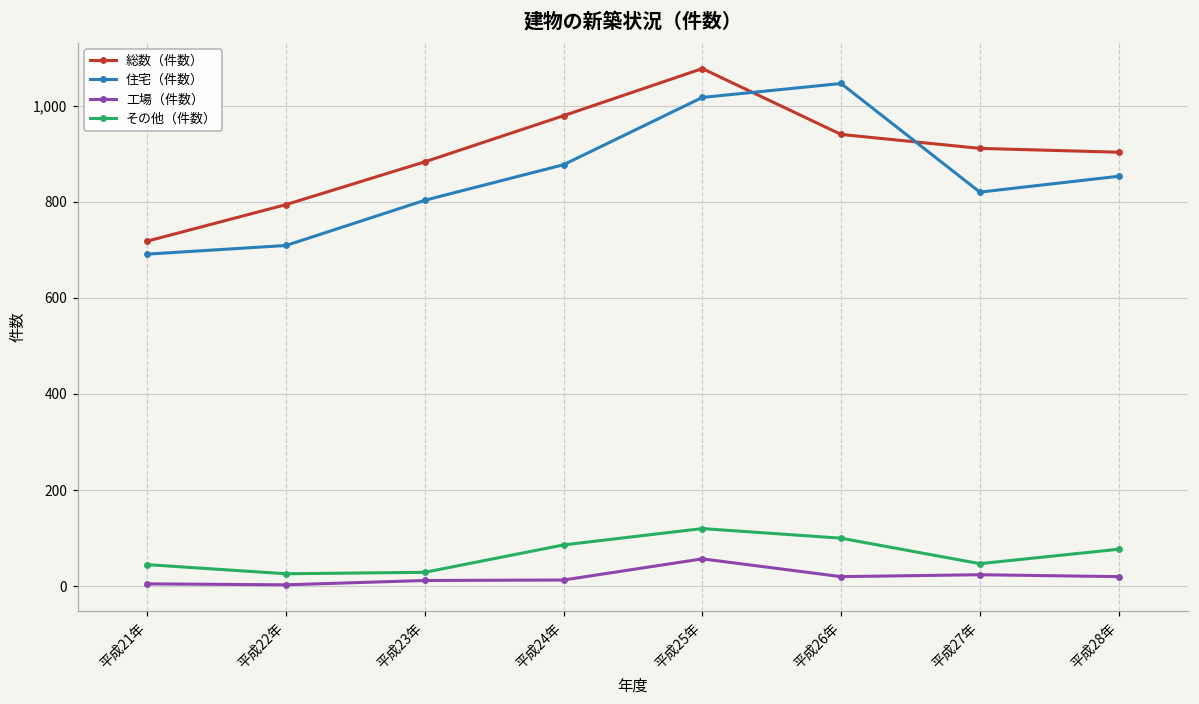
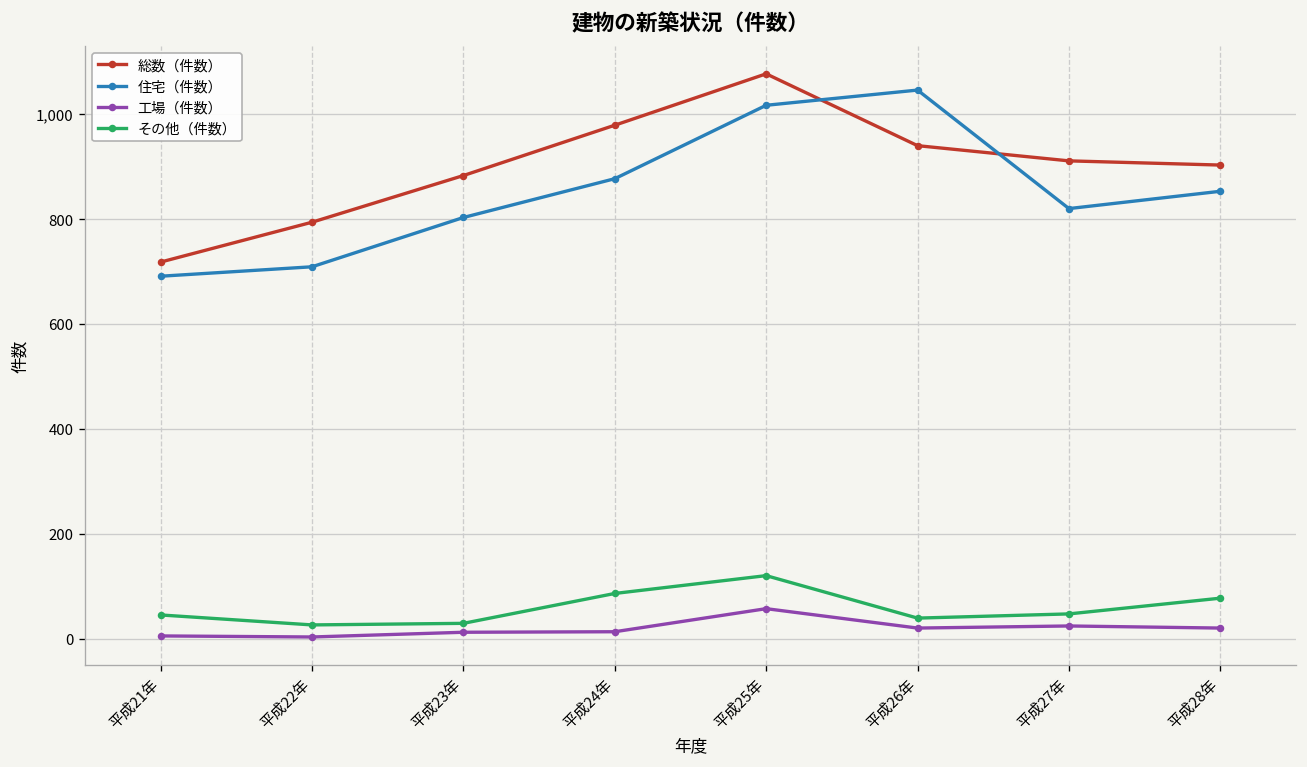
その他（件数）, 平成26年: 100 -> 40
